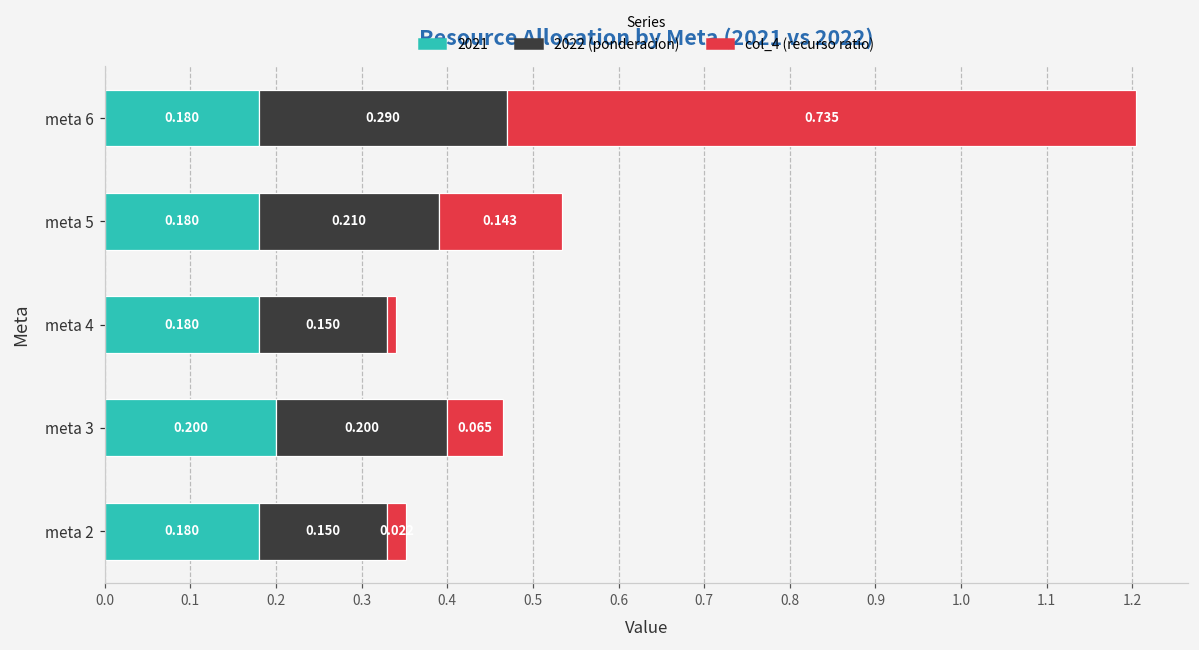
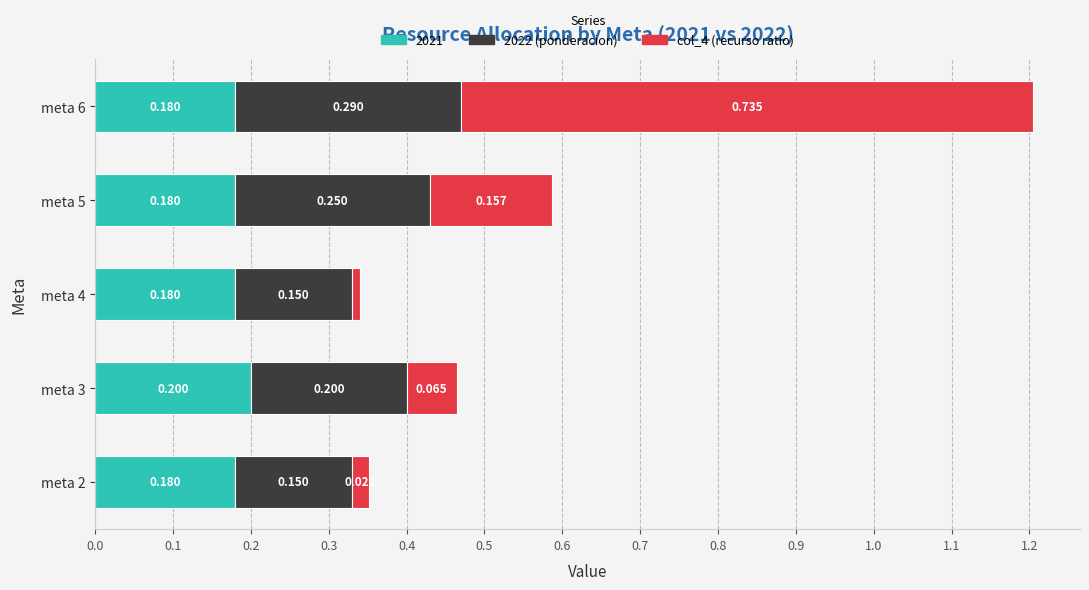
2022 (ponderacion), meta 5: 0.210 -> 0.250
col_4 (recurso ratio), meta 5: 0.143 -> 0.157
